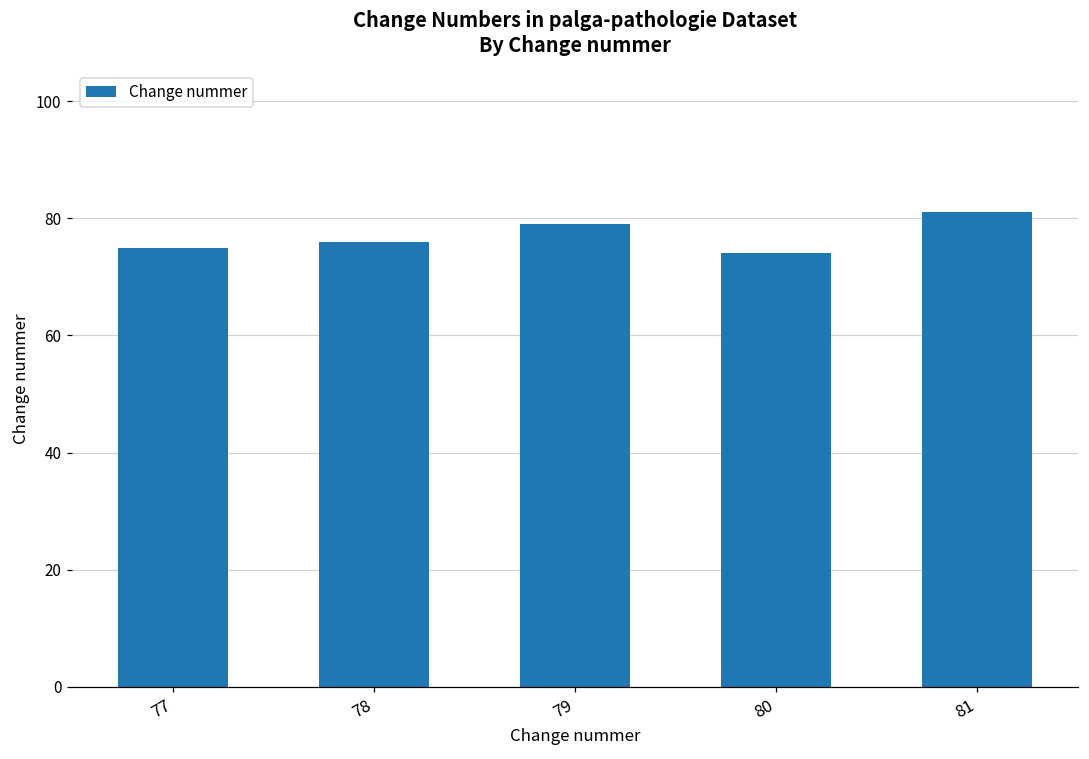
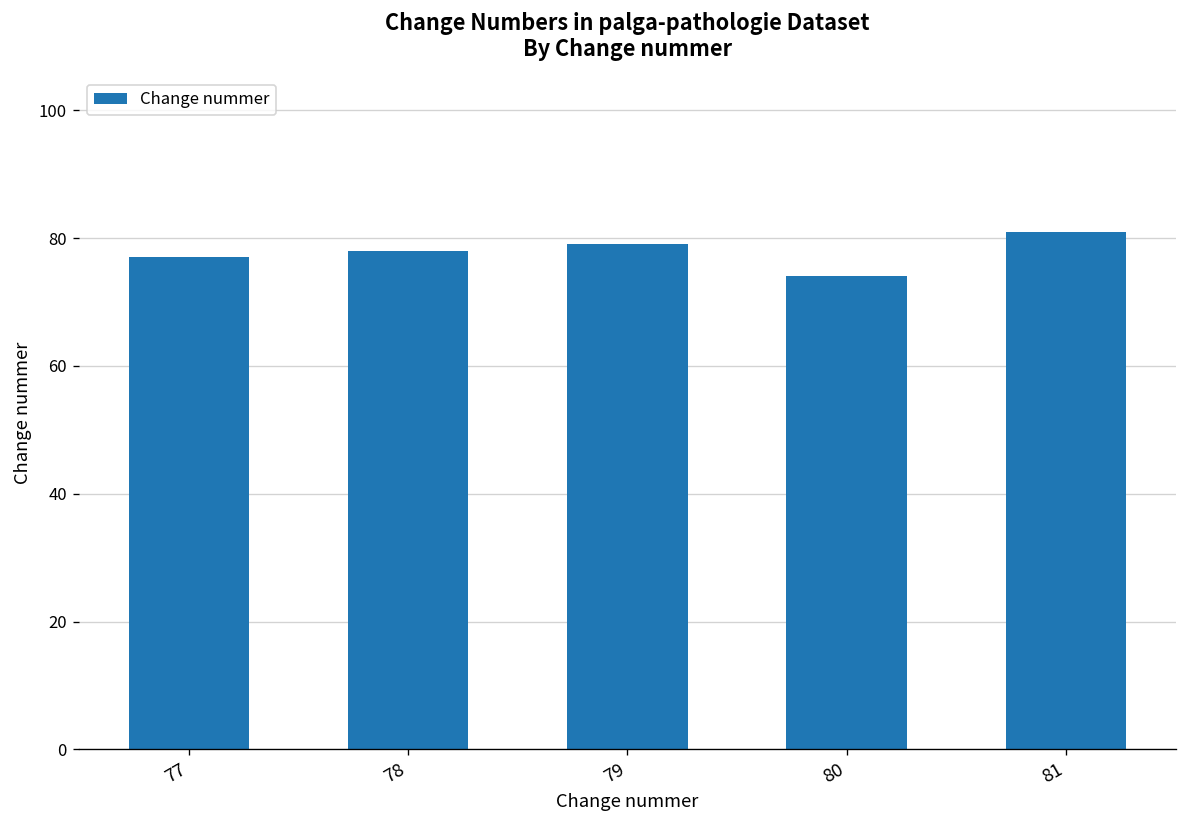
77: 75 -> 77
78: 76 -> 78
